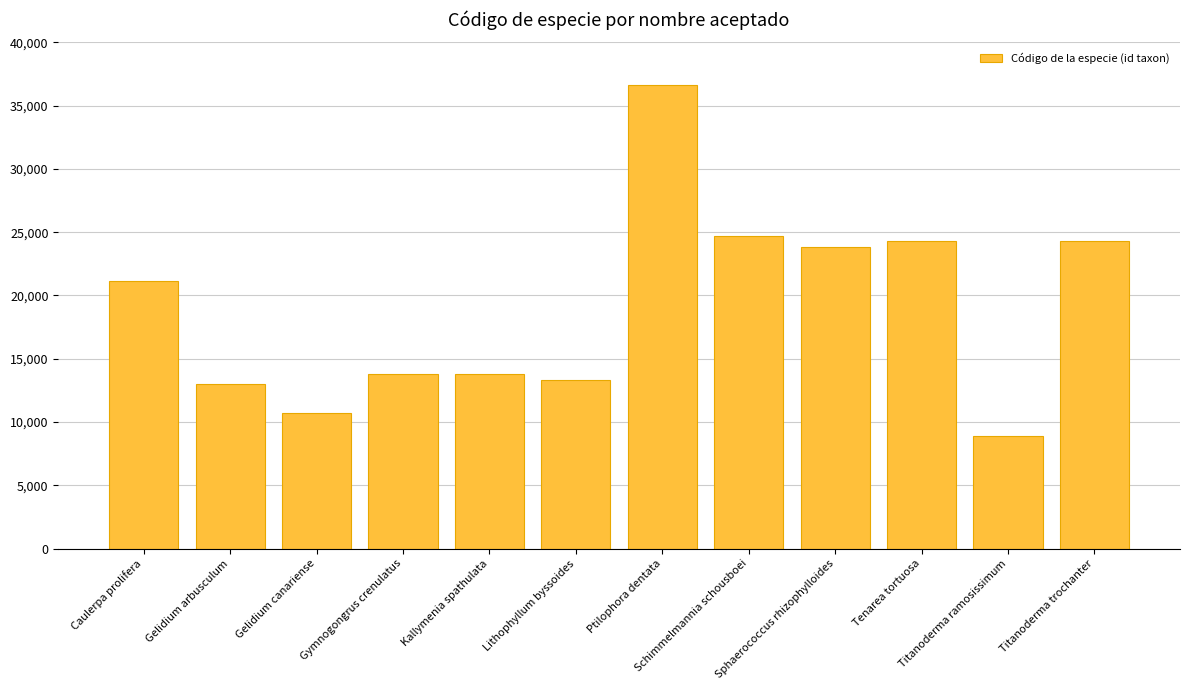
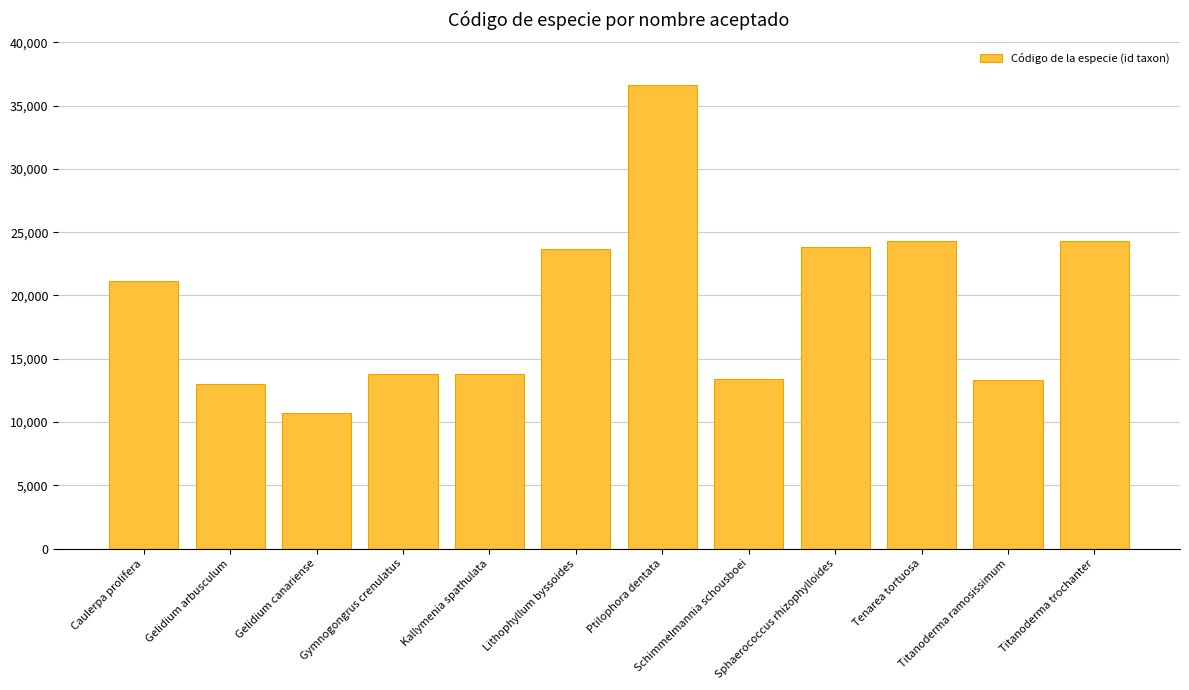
Lithophyllum byssoides: 13,300 -> 23,700
Schimmelmannia schousboei: 24,700 -> 13,400
Titanoderma ramosissimum: 8,900 -> 13,300
